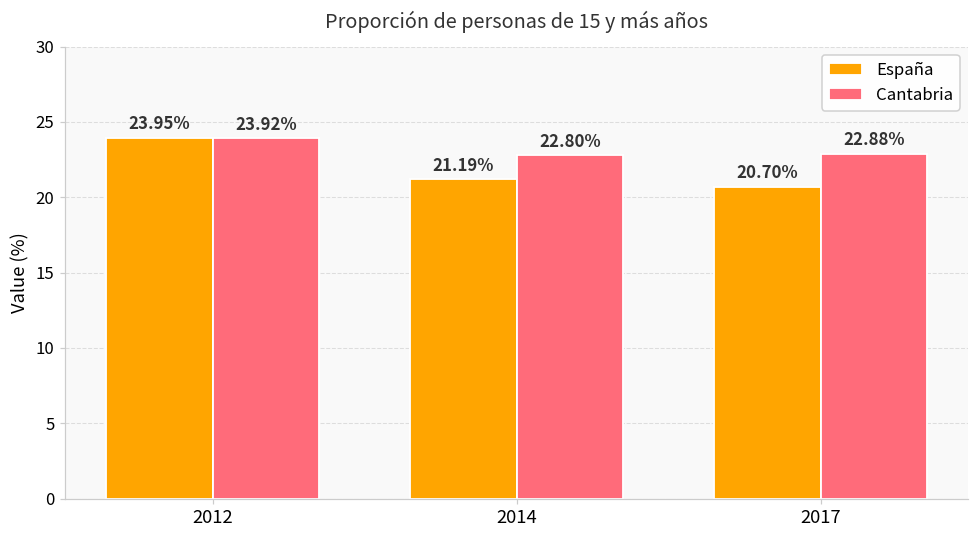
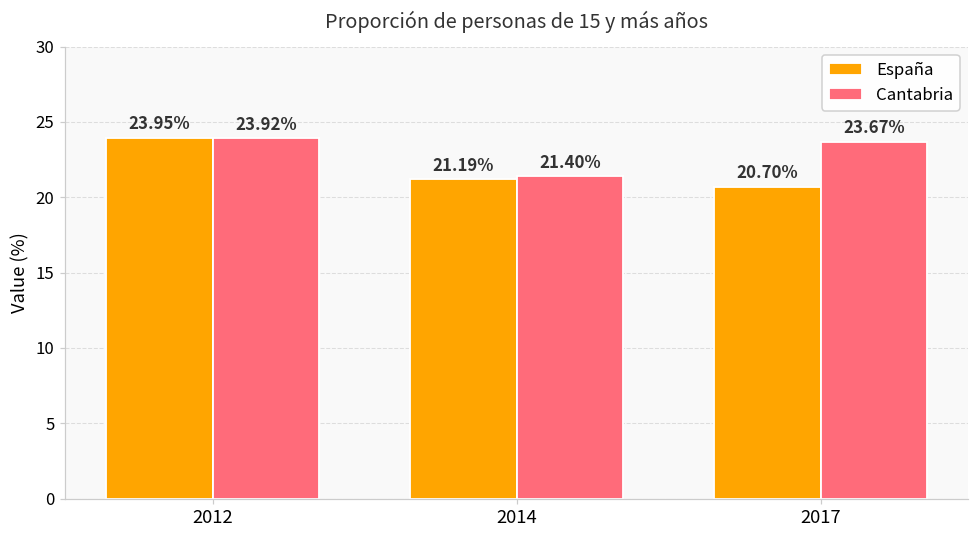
Cantabria, 2014: 22.80% -> 21.40%
Cantabria, 2017: 22.88% -> 23.67%
